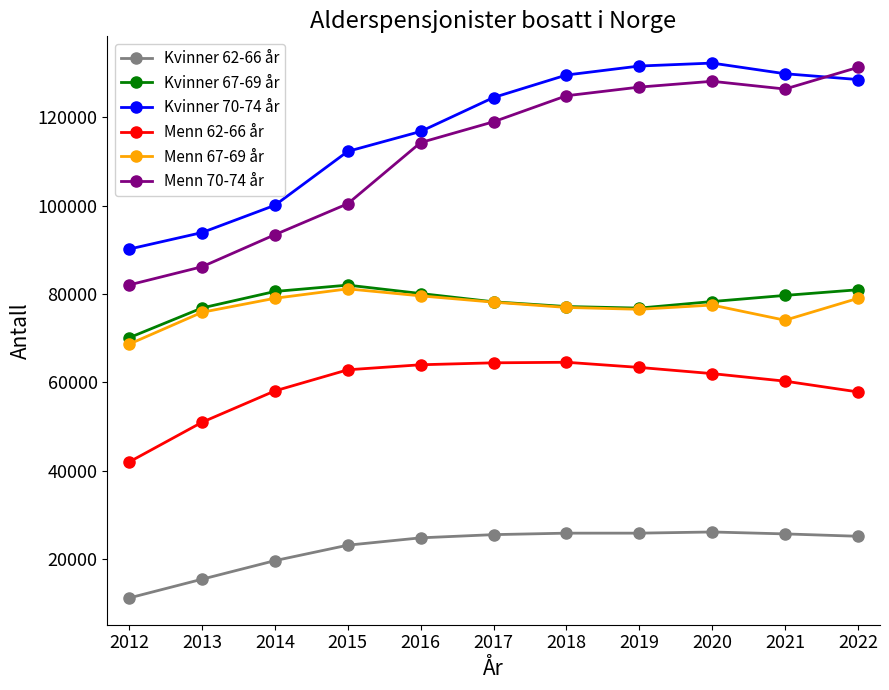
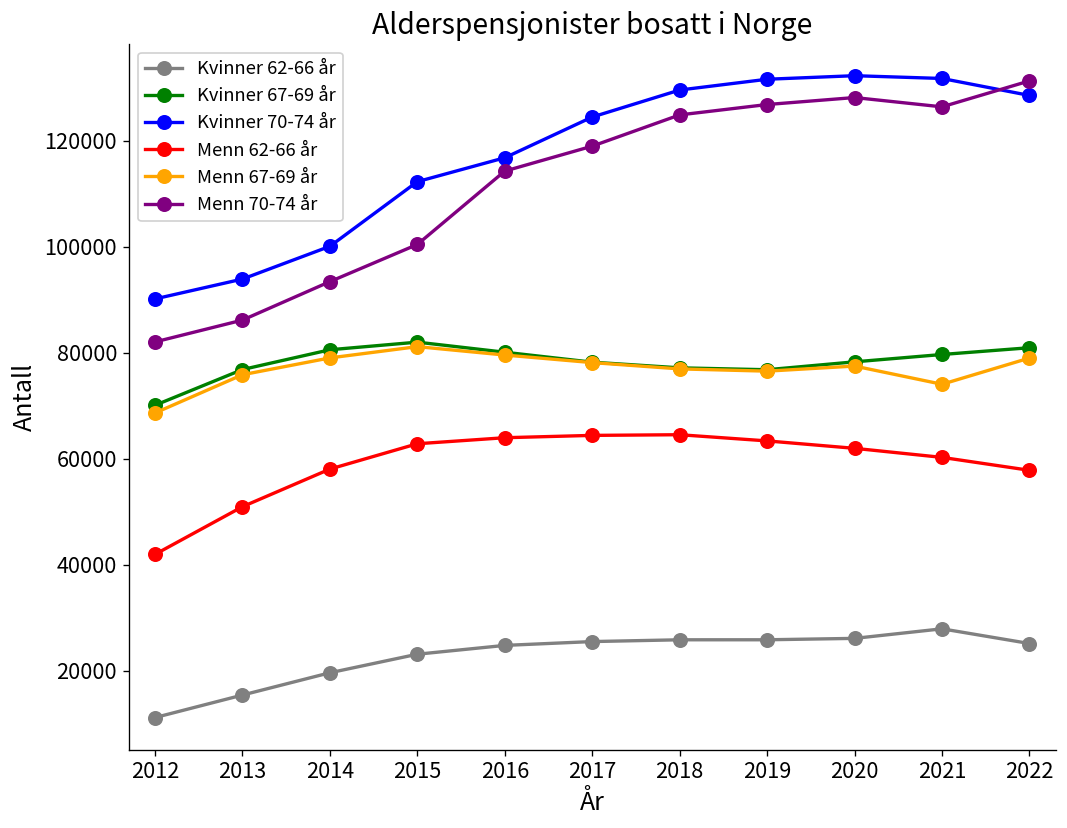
Kvinner 62-66 år, 2021: 26000 -> 28000
Kvinner 70-74 år, 2021: 130000 -> 132000
